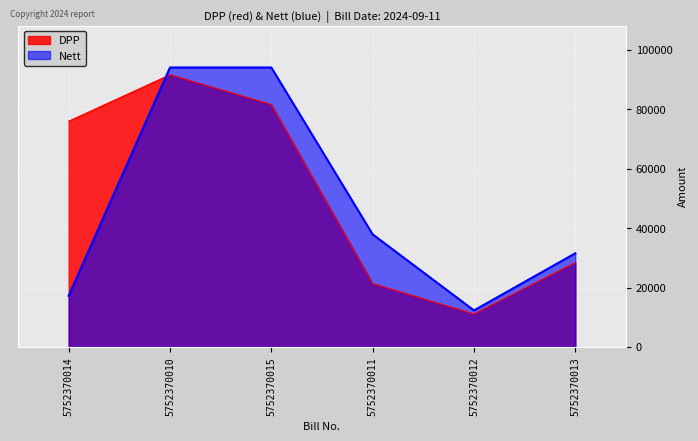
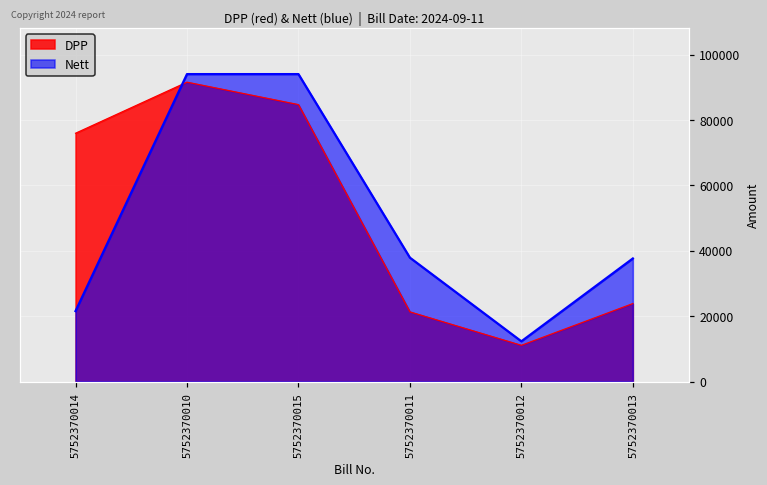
Nett, 5752370014: 17000 -> 22000
DPP, 5752370015: 82000 -> 85000
DPP, 5752370013: 28000 -> 24000
Nett, 5752370013: 32000 -> 38000
